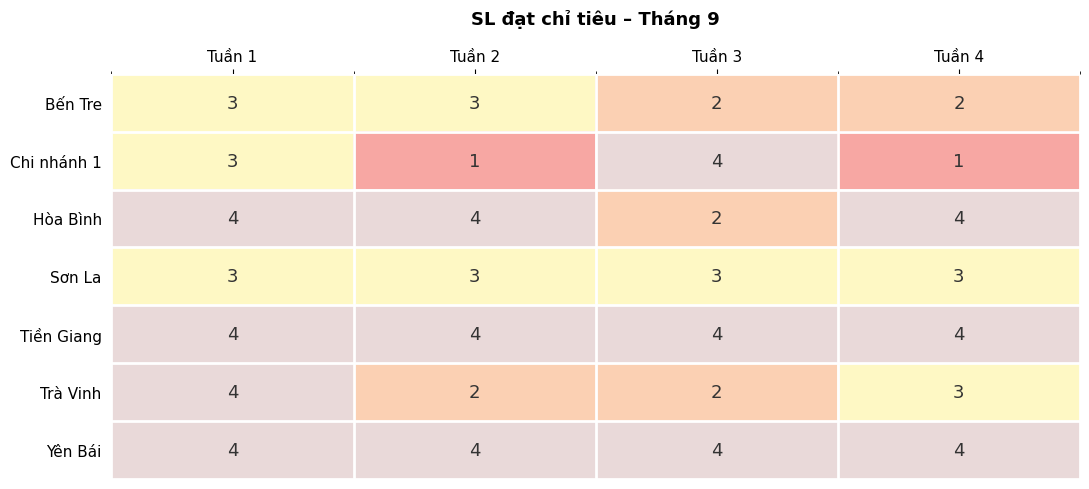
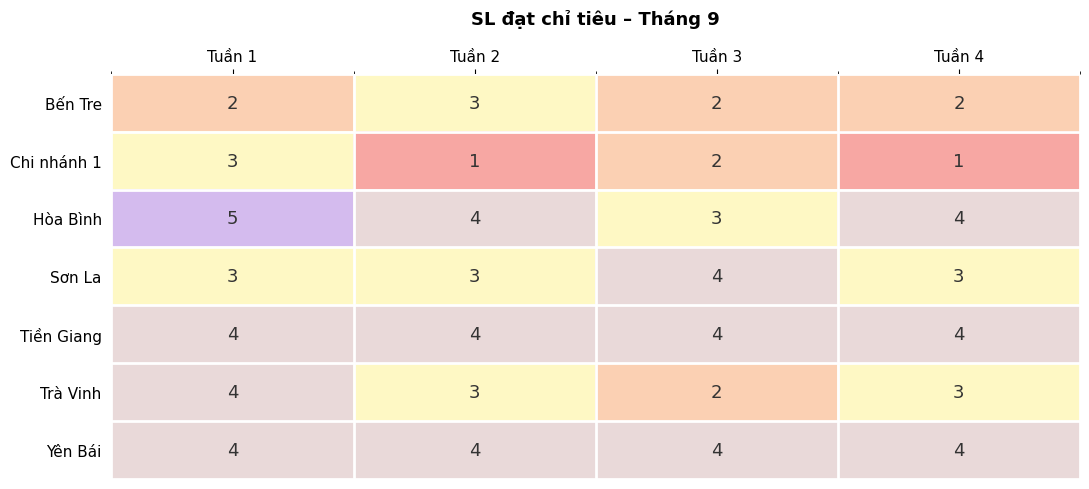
Bến Tre, Tuần 1: 3 -> 2
Chi nhánh 1, Tuần 3: 4 -> 2
Hòa Bình, Tuần 1: 4 -> 5
Hòa Bình, Tuần 3: 2 -> 3
Sơn La, Tuần 3: 3 -> 4
Trà Vinh, Tuần 2: 2 -> 3
